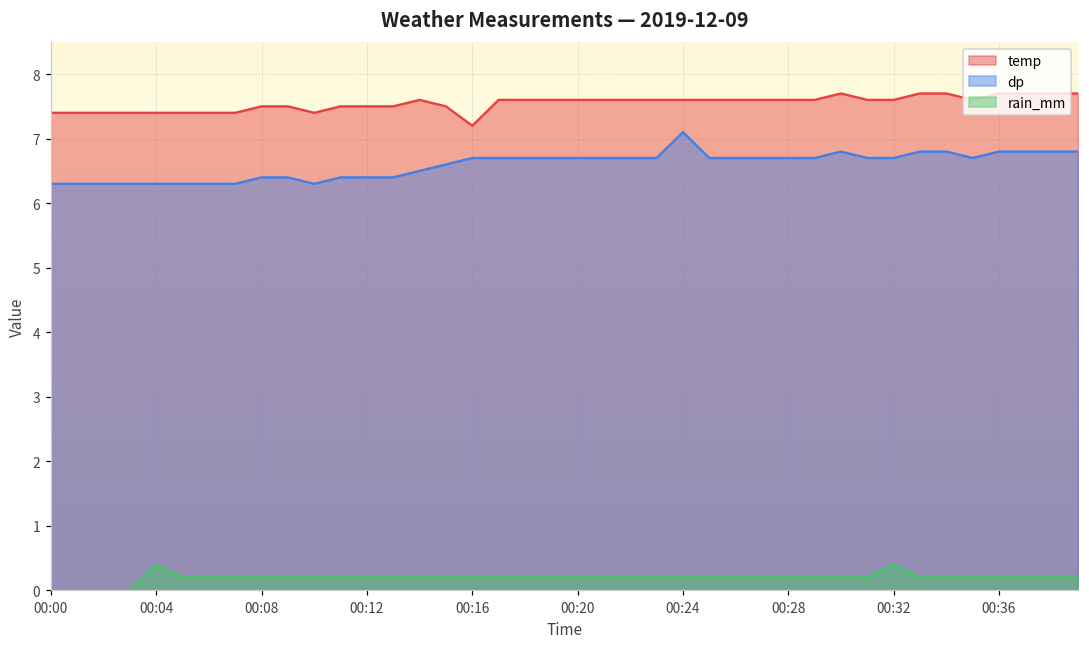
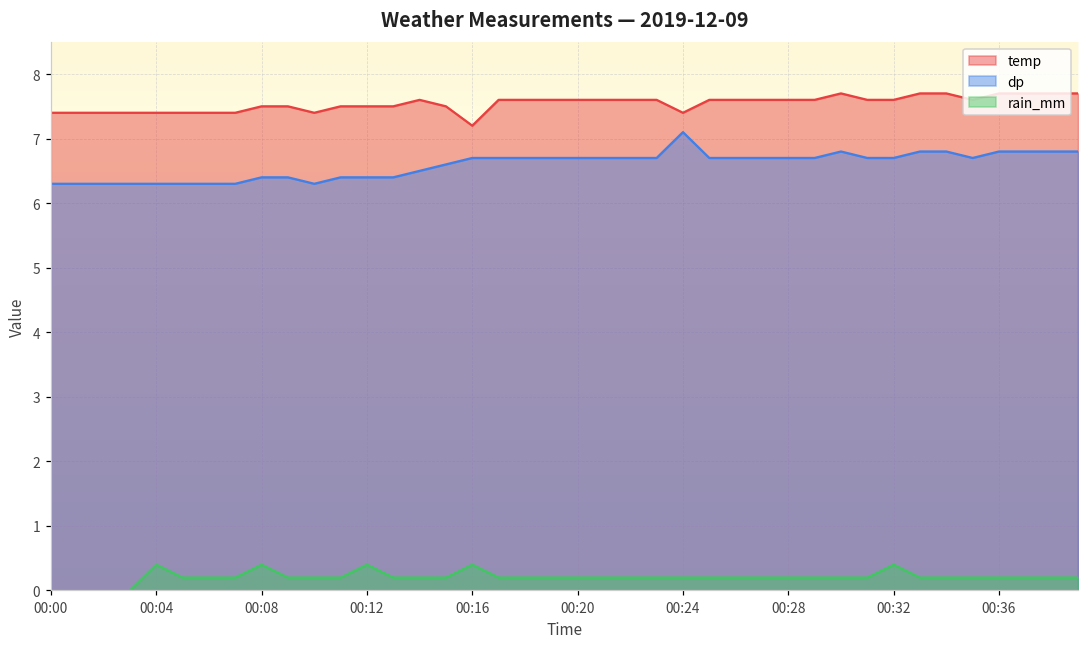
rain_mm, 00:08: 0.2 -> 0.4
rain_mm, 00:12: 0.2 -> 0.4
rain_mm, 00:16: 0.2 -> 0.4
temp, 00:24: 7.6 -> 7.4
